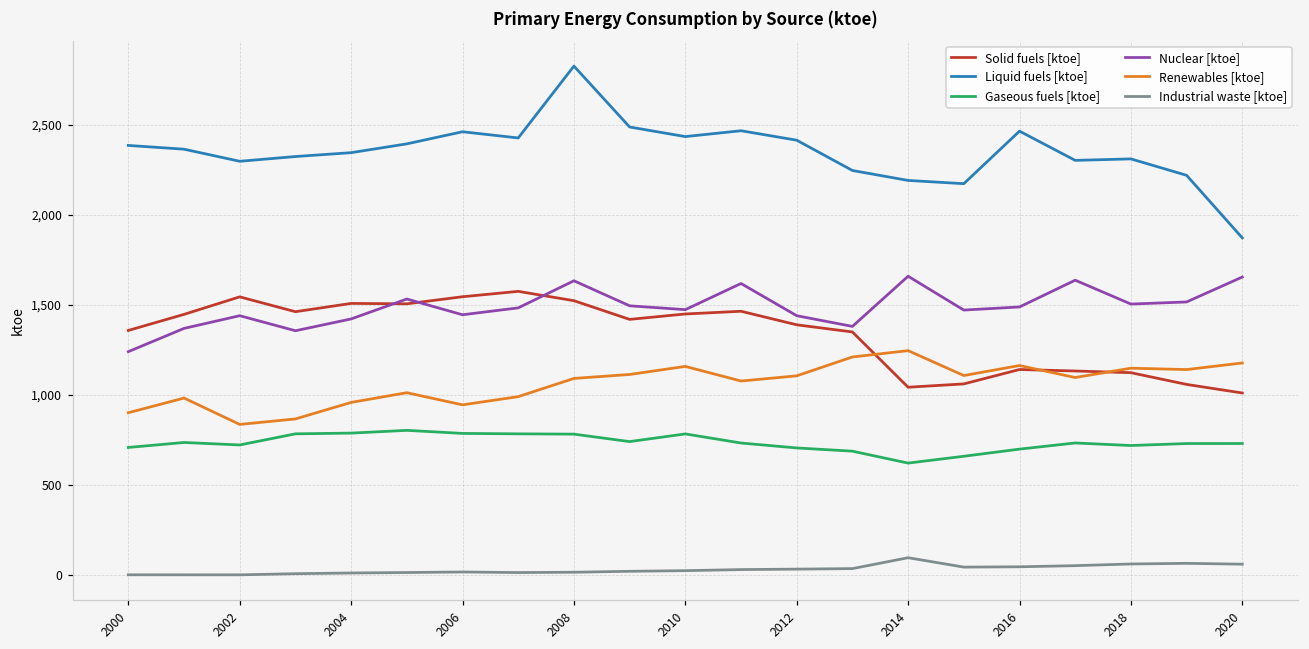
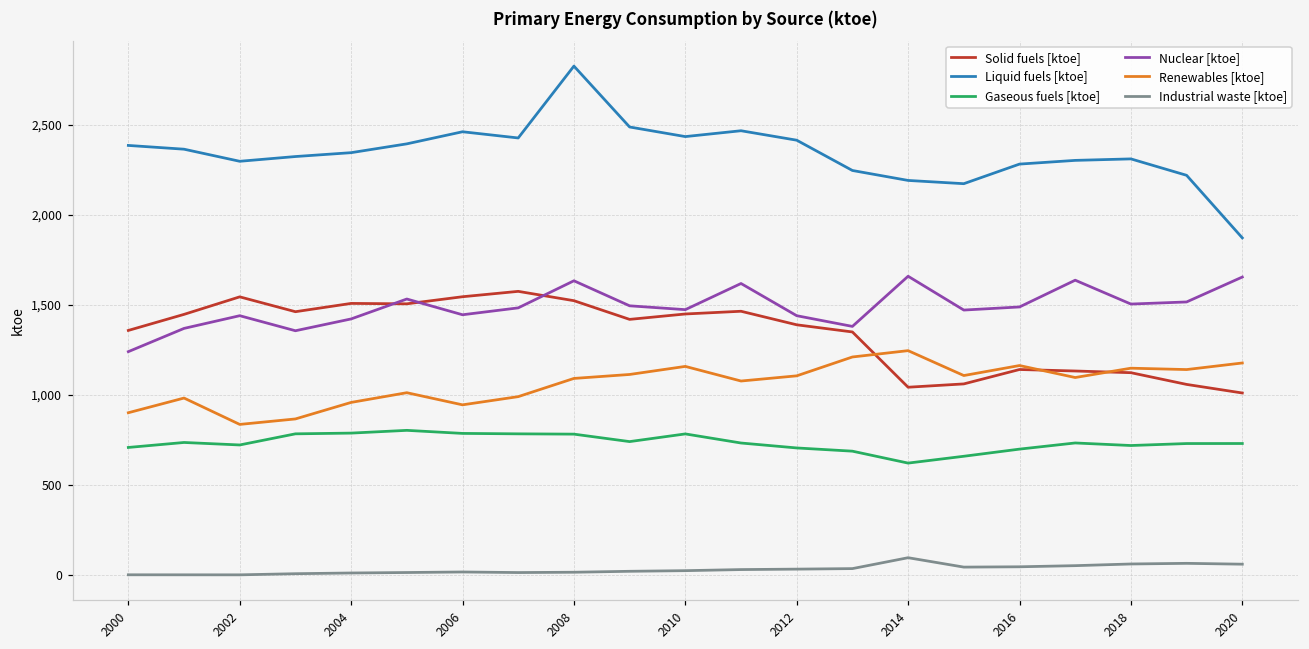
Liquid fuels [ktoe], 2016: 2,470 -> 2,280
